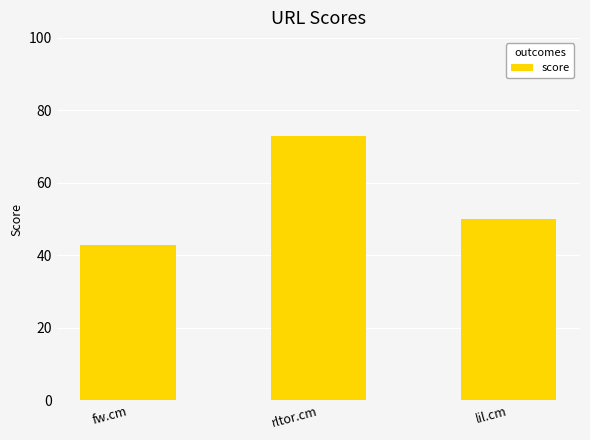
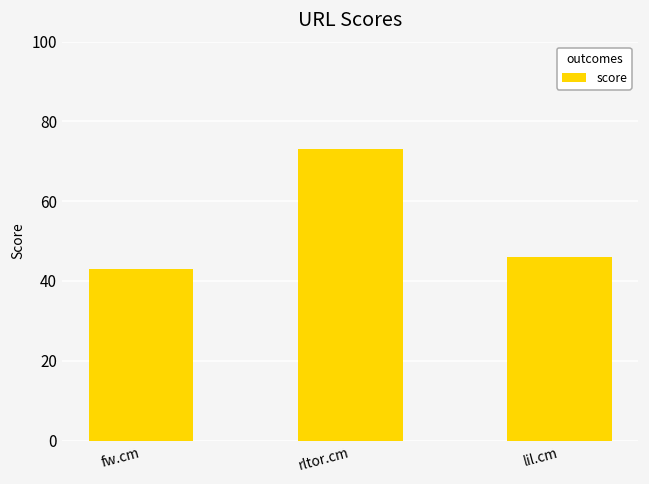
lil.cm: 50 -> 46
